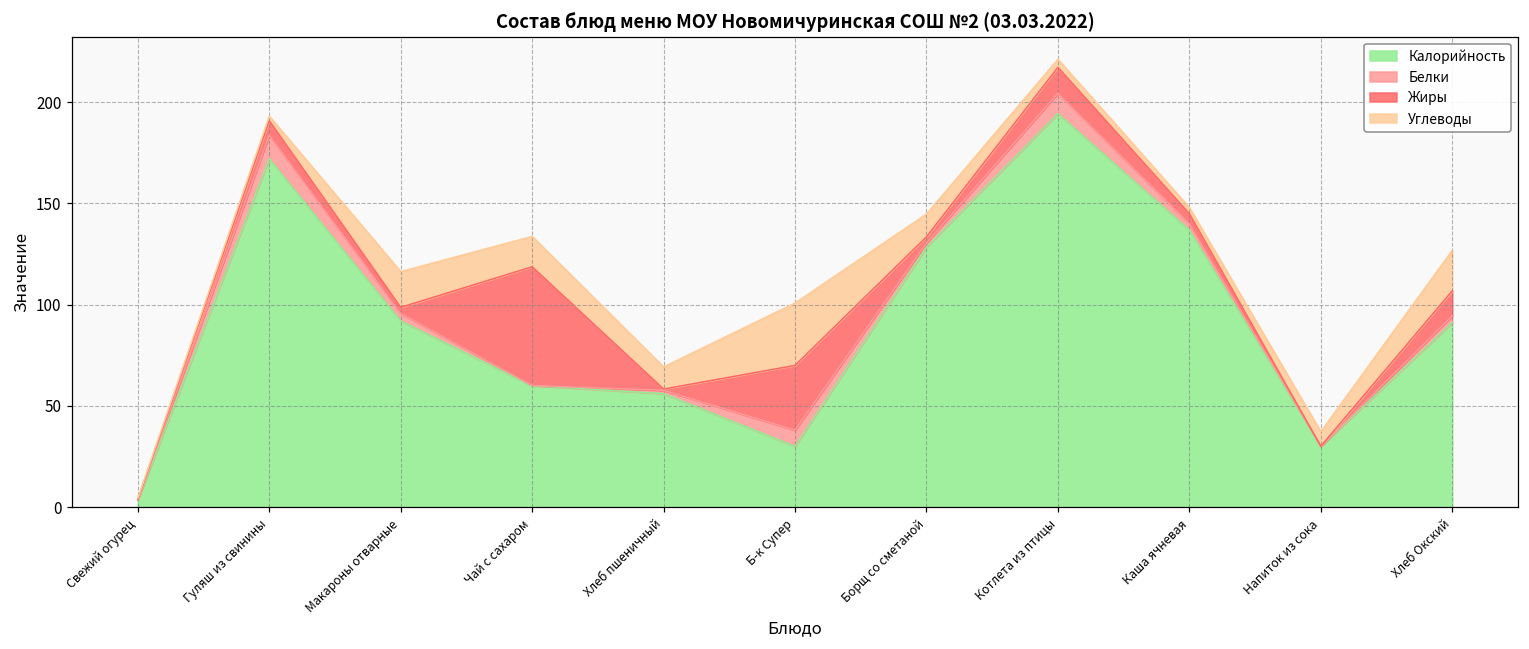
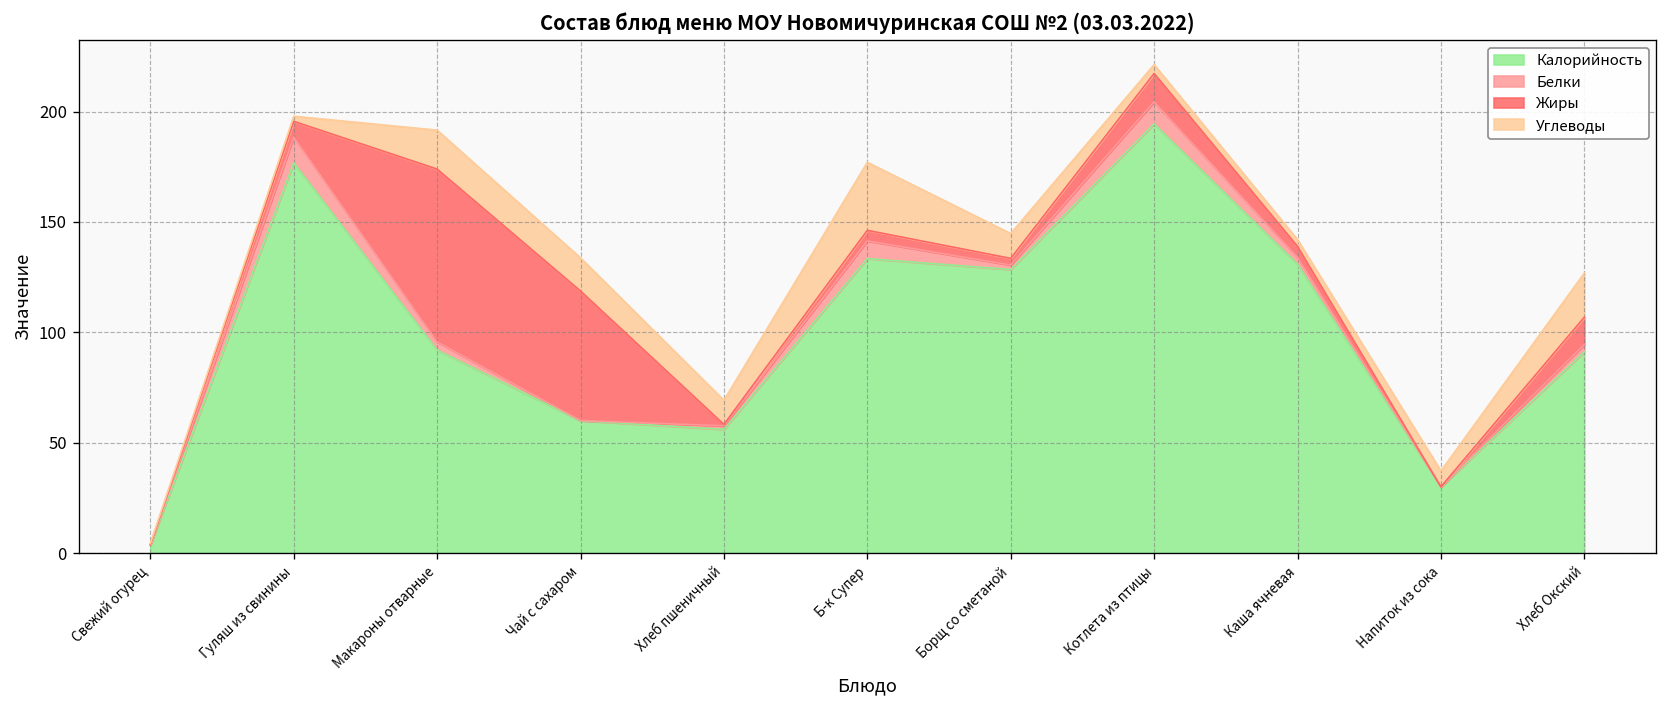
Калорийность, Гуляш из свинины: 172 -> 177
Жиры, Макароны отварные: 3 -> 78
Калорийность, Б-к Супер: 30 -> 133
Жиры, Б-к Супер: 32 -> 5
Калорийность, Каша ячневая: 137 -> 131
